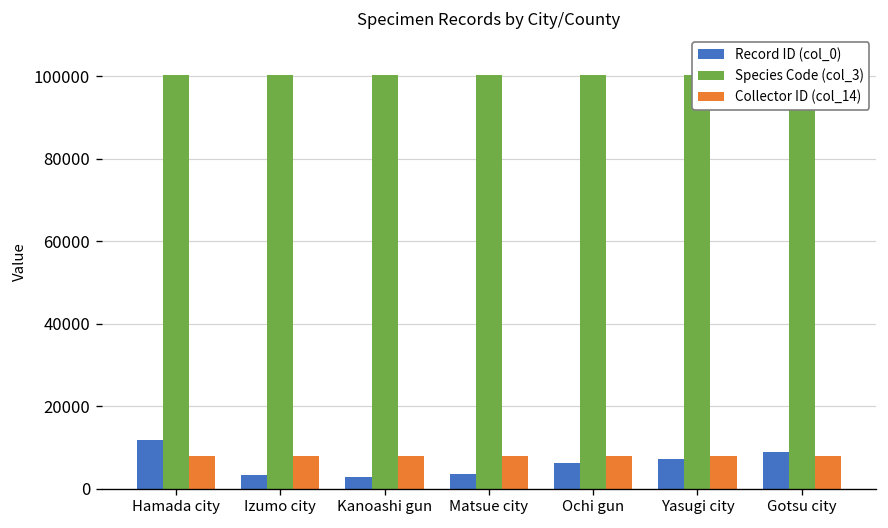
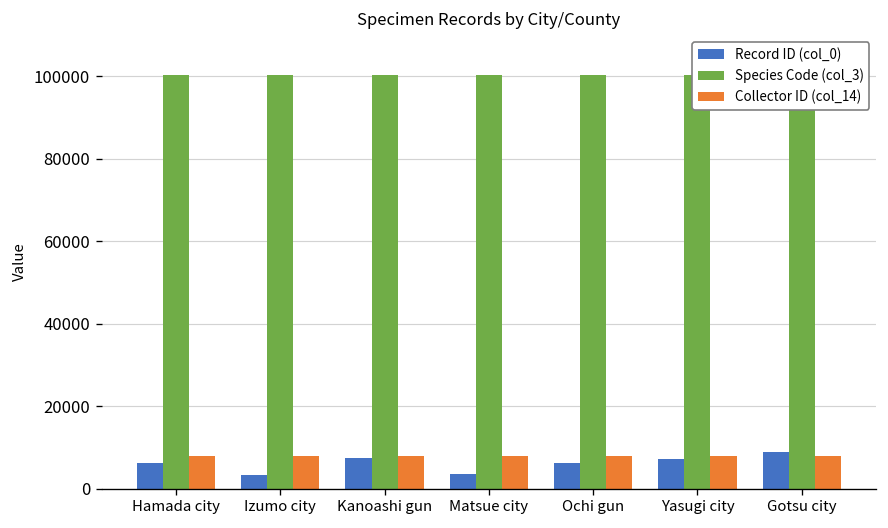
Record ID (col_0), Hamada city: 12000 -> 6000
Record ID (col_0), Kanoashi gun: 3000 -> 8000
